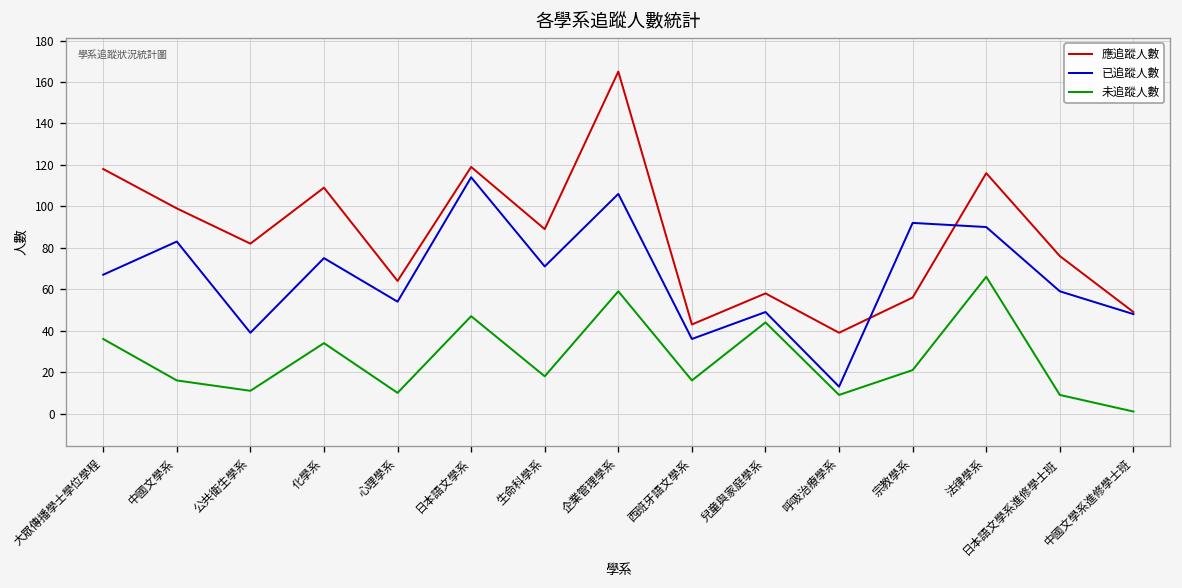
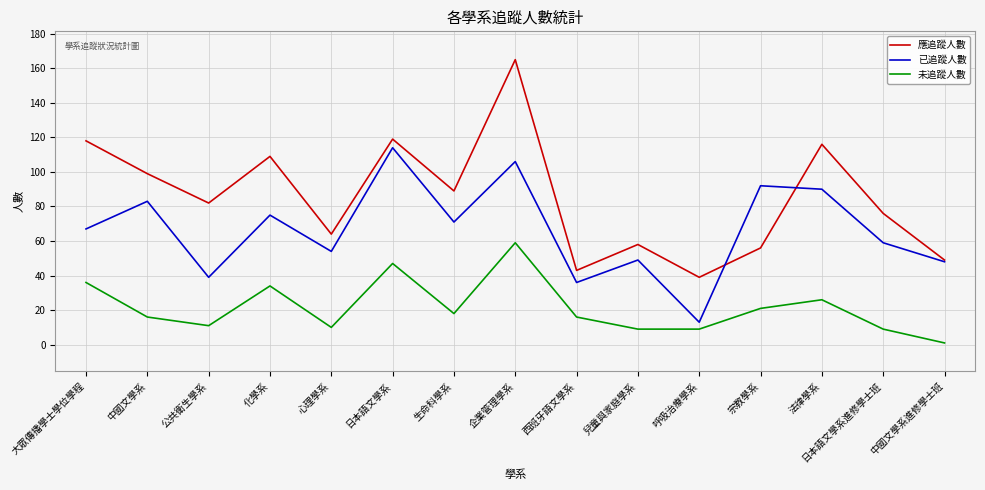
未追蹤人數, 兒童與家庭學系: 44 -> 9
未追蹤人數, 法律學系: 66 -> 26
